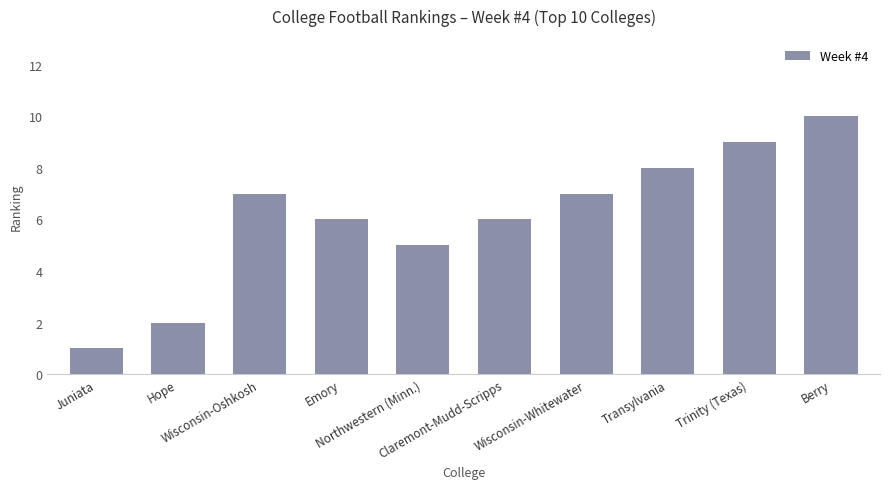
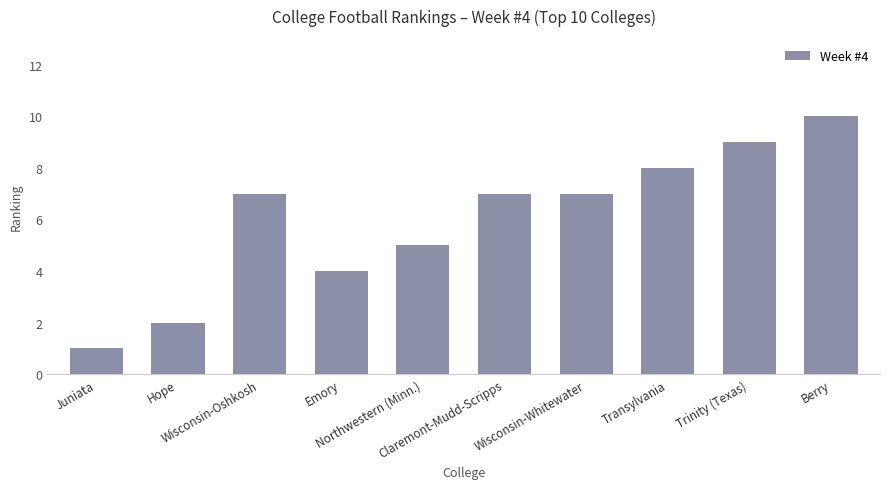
Emory: 6 -> 4
Claremont-Mudd-Scripps: 6 -> 7
